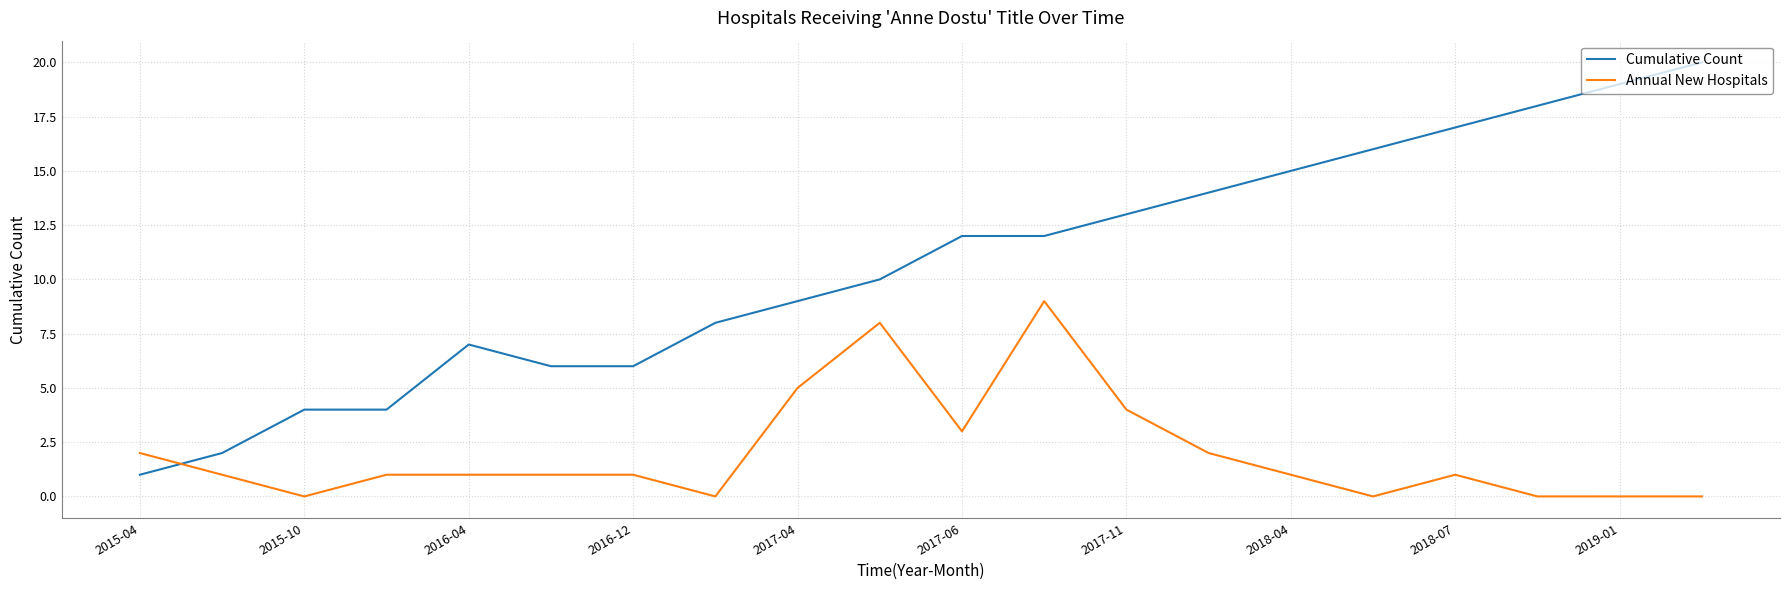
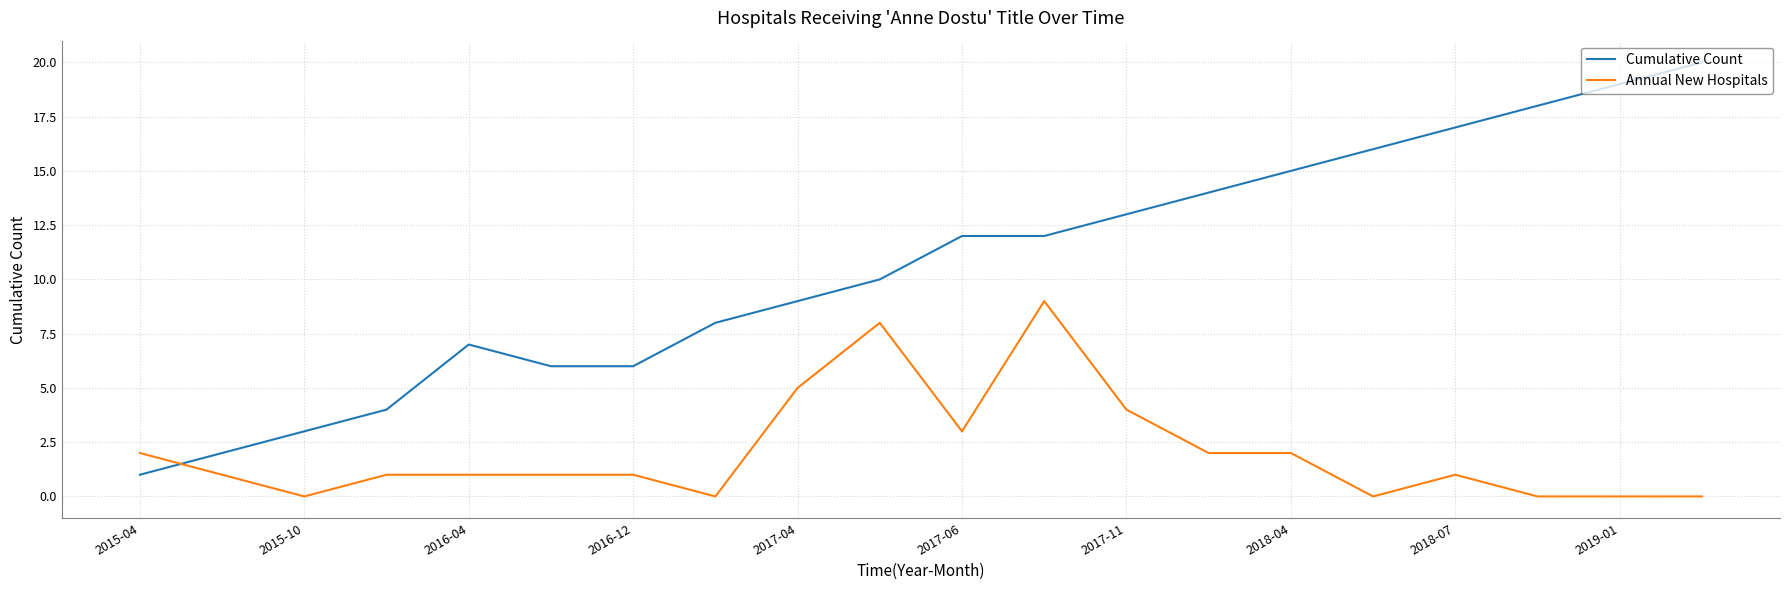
Cumulative Count, 2015-10: 4 -> 3
Annual New Hospitals, 2018-04: 1 -> 2
